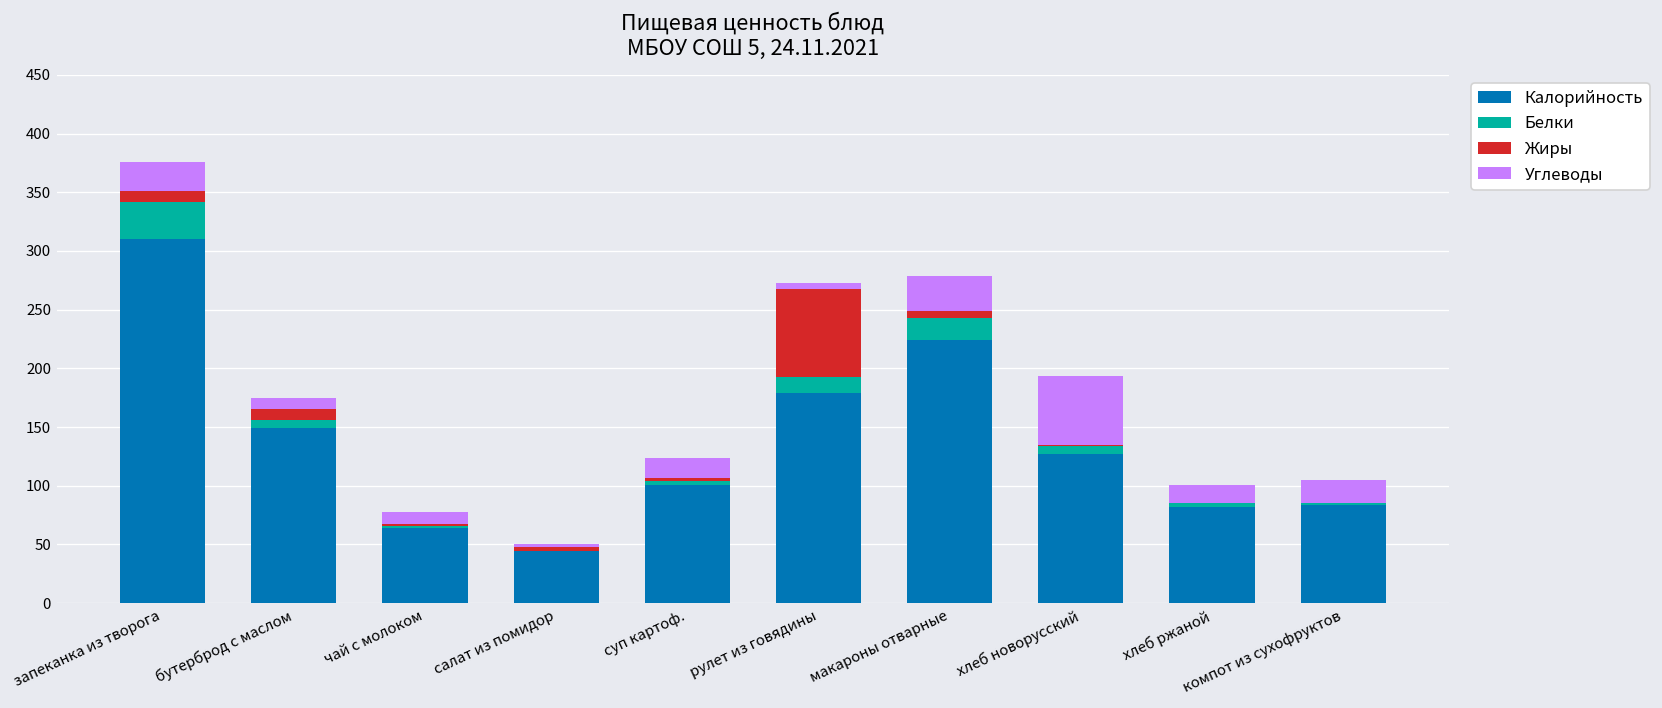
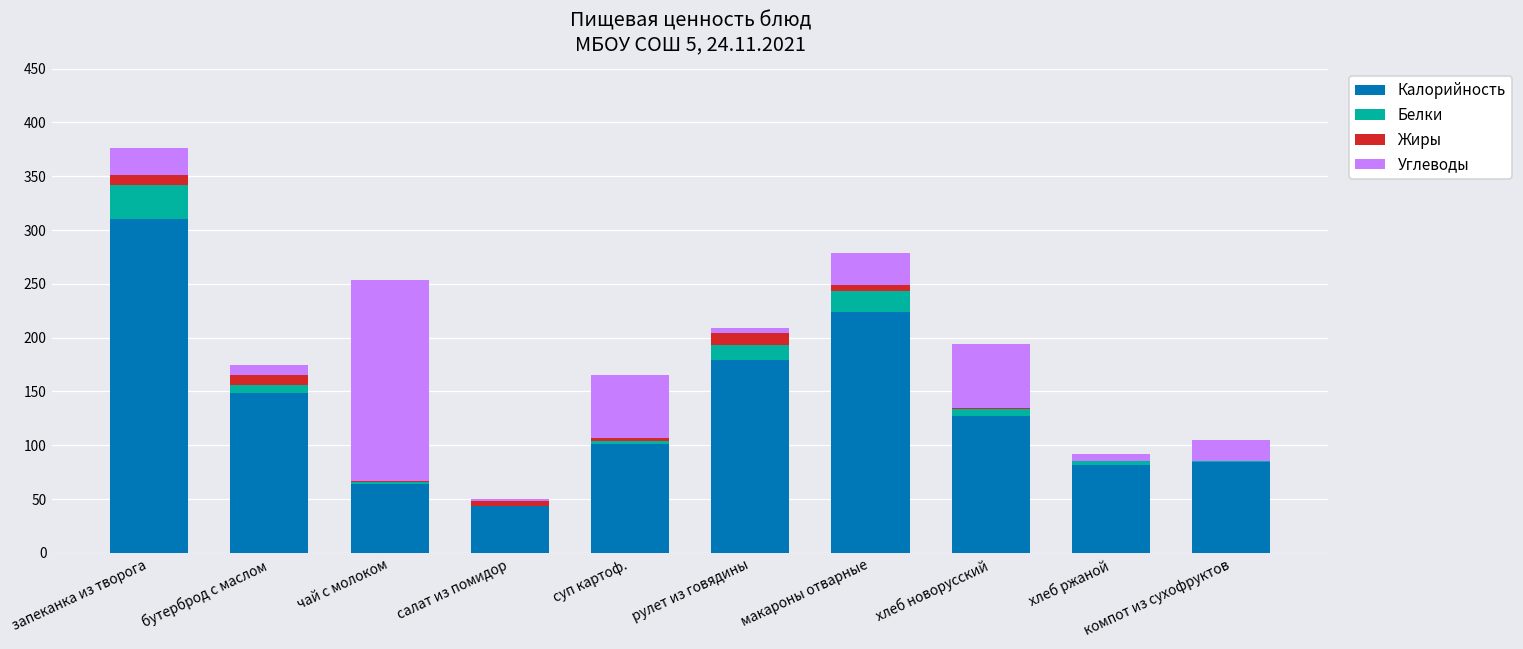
Углеводы, чай с молоком: 10 -> 190
Углеводы, суп картоф.: 20 -> 60
Жиры, рулет из говядины: 80 -> 10
Углеводы, хлеб ржаной: 20 -> 10
